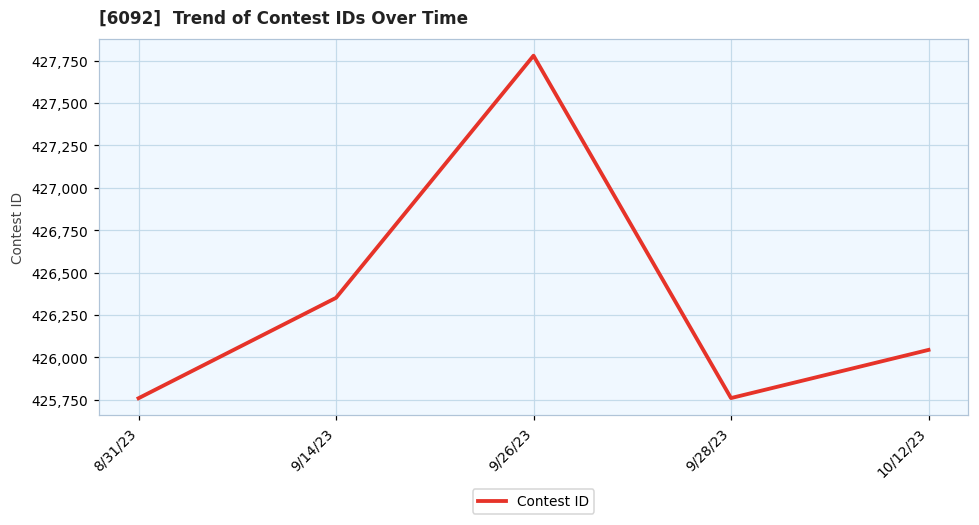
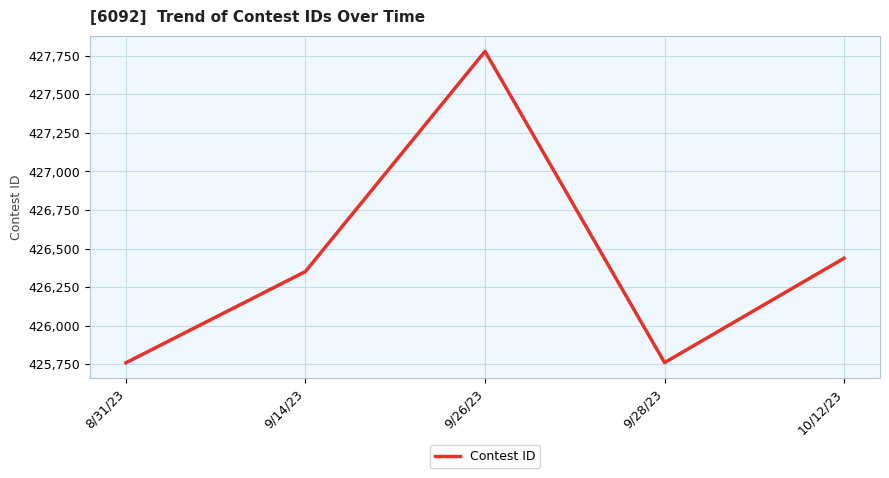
10/12/23: 426,040 -> 426,440
